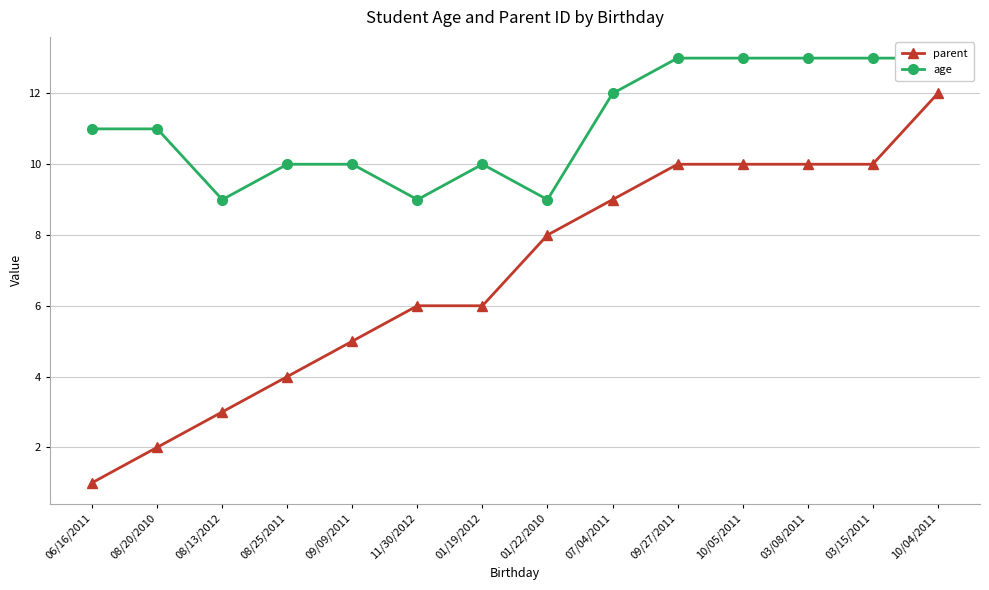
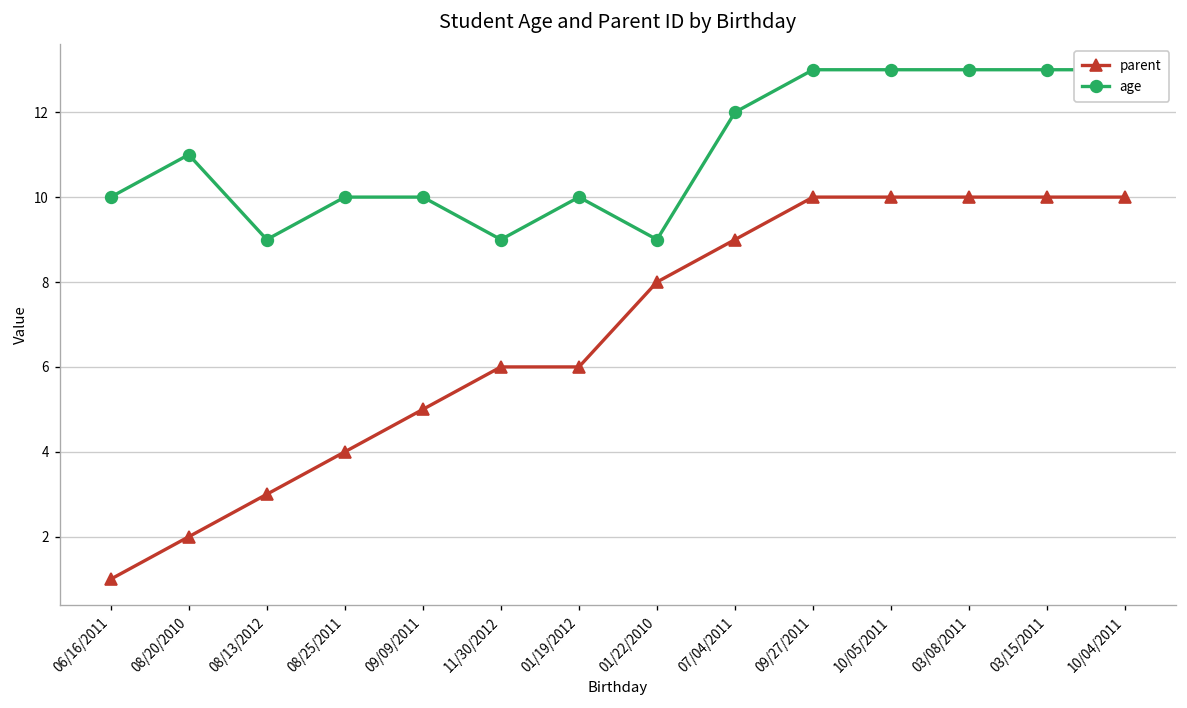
age, 06/16/2011: 11 -> 10
parent, 10/04/2011: 12 -> 10
